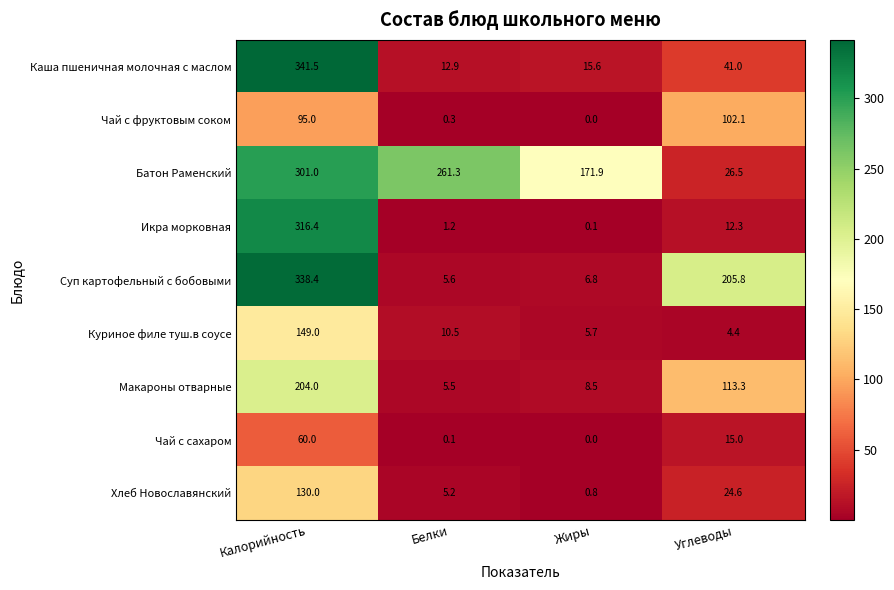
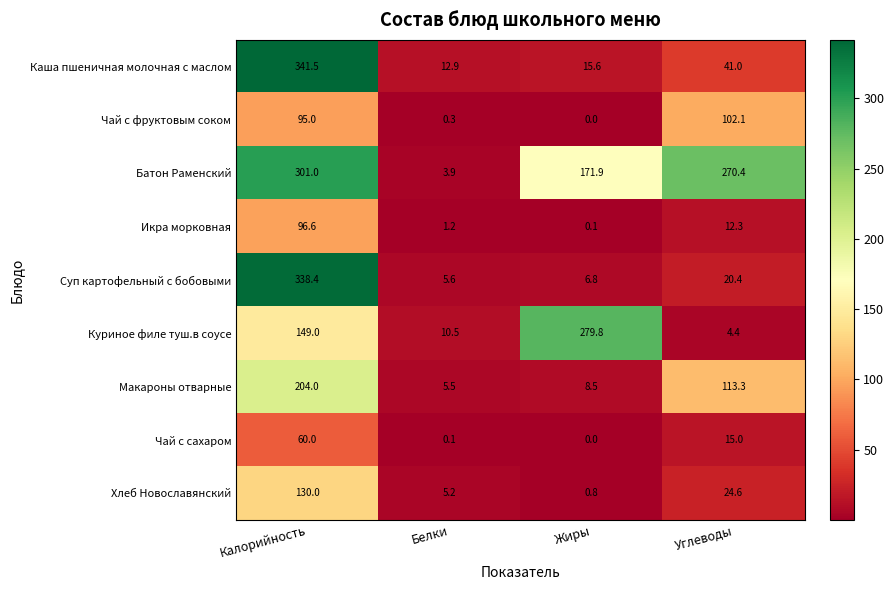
Батон Раменский, Белки: 261.3 -> 3.9
Батон Раменский, Углеводы: 26.5 -> 270.4
Икра морковная, Калорийность: 316.4 -> 96.6
Суп картофельный с бобовыми, Углеводы: 205.8 -> 20.4
Куриное филе туш.в соусе, Жиры: 5.7 -> 279.8
